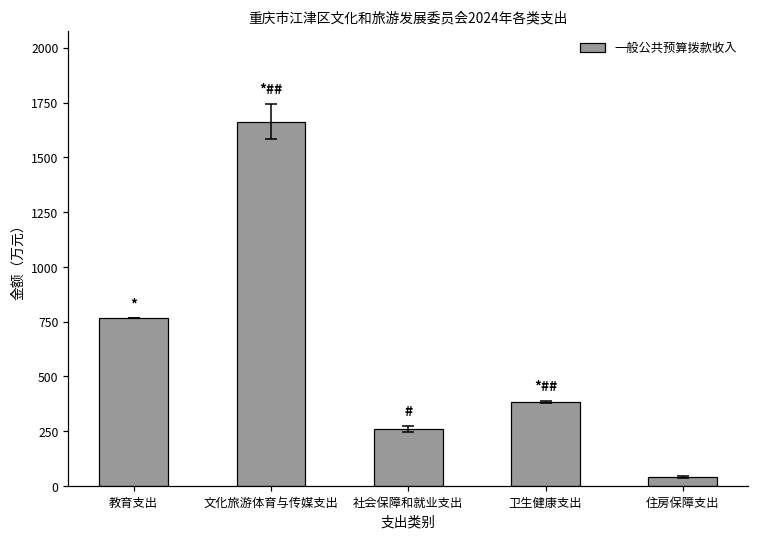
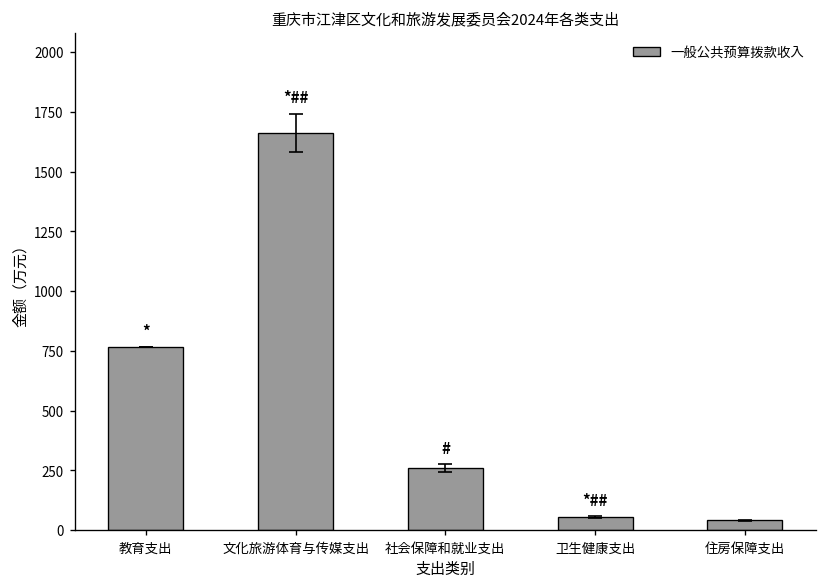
一般公共预算拨款收入, 卫生健康支出: 380 -> 50
